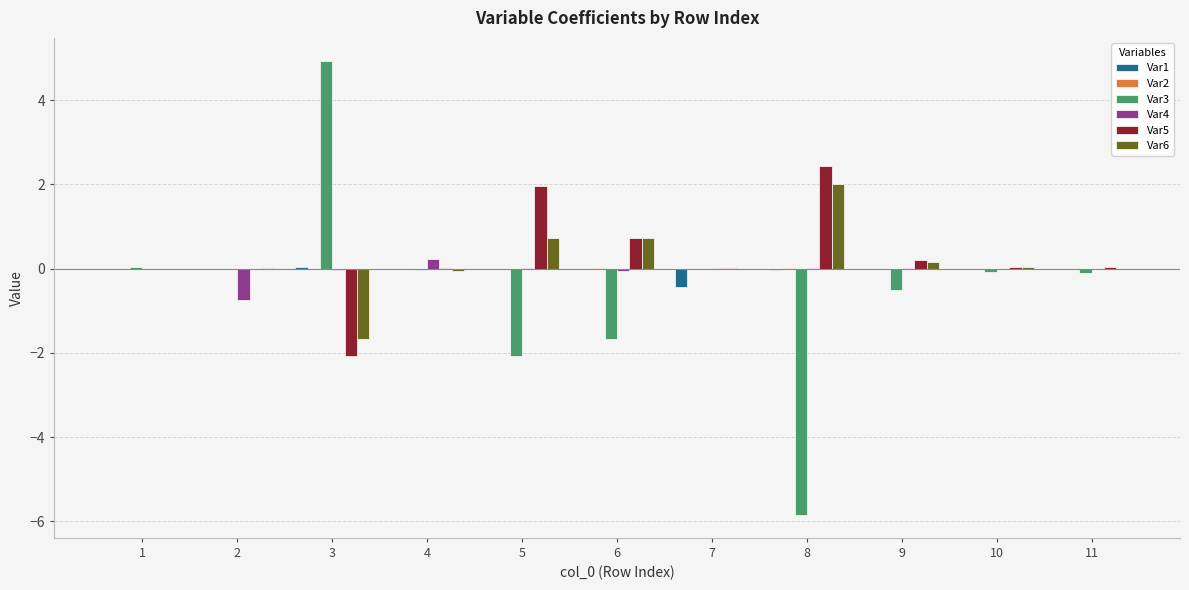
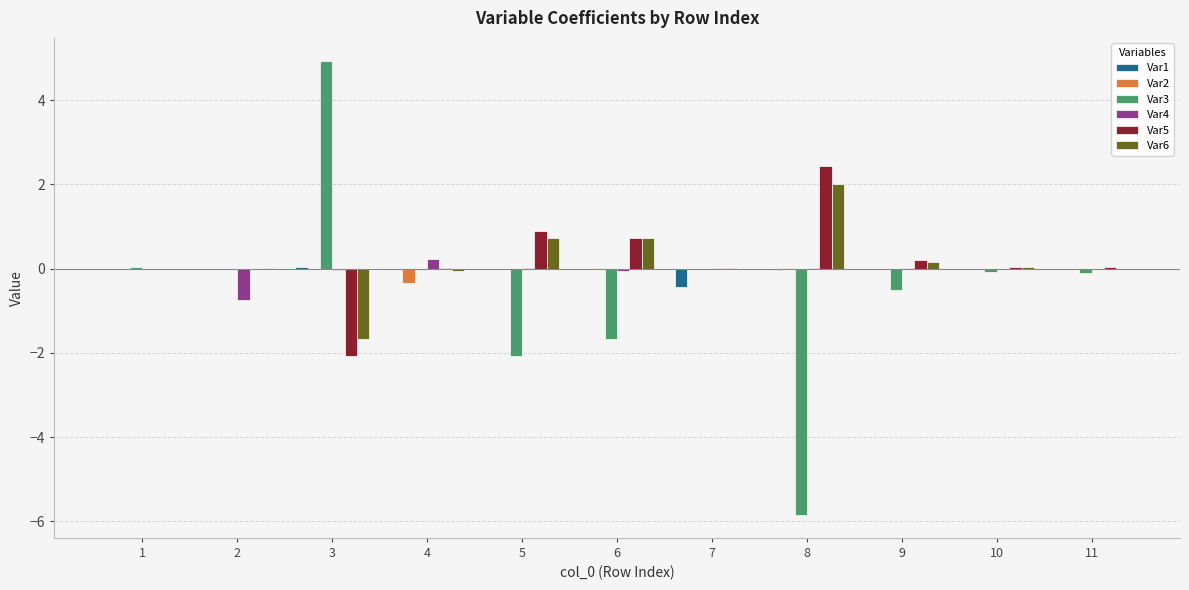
Var2, 4: 0.0 -> -0.3
Var5, 5: 2.0 -> 0.9
